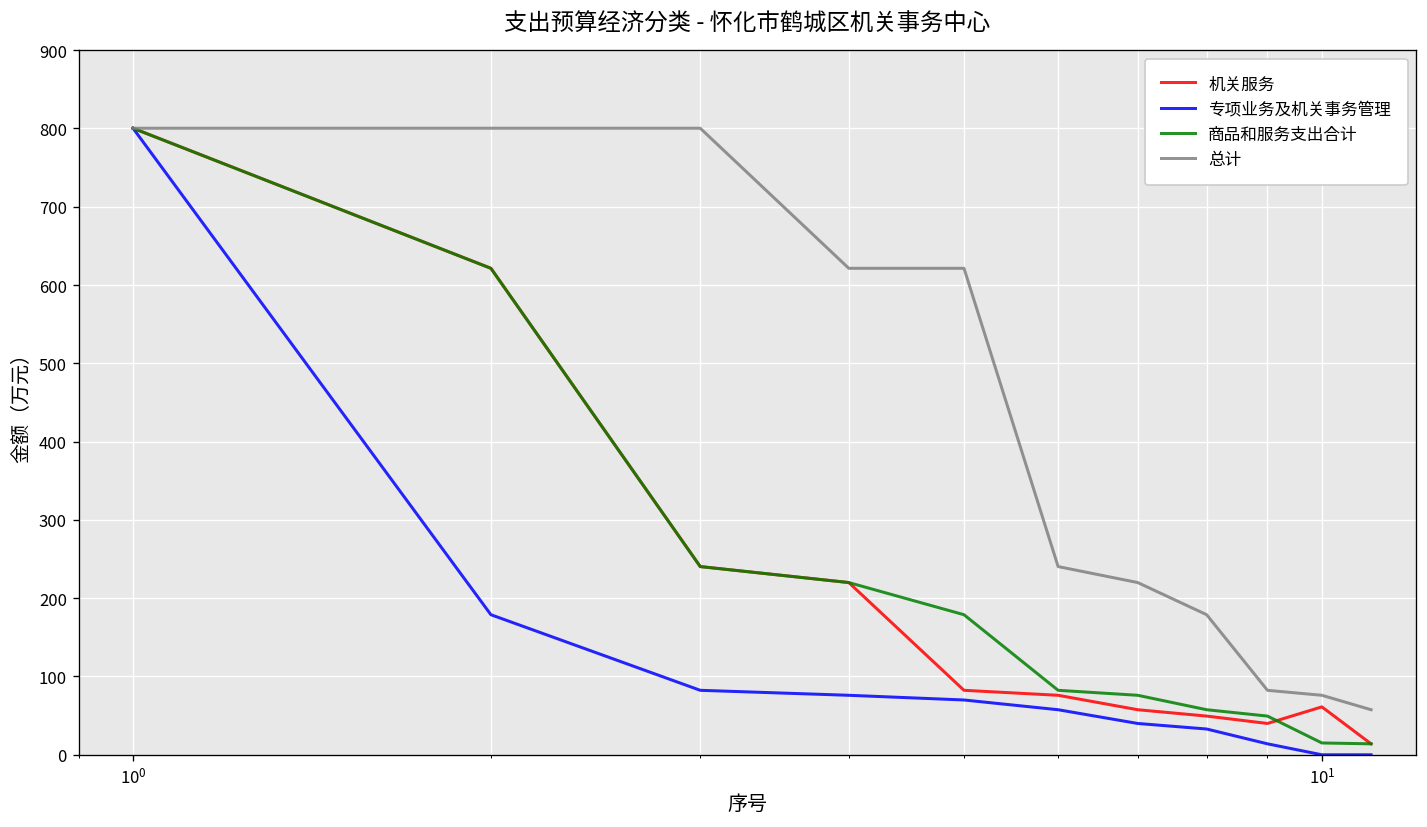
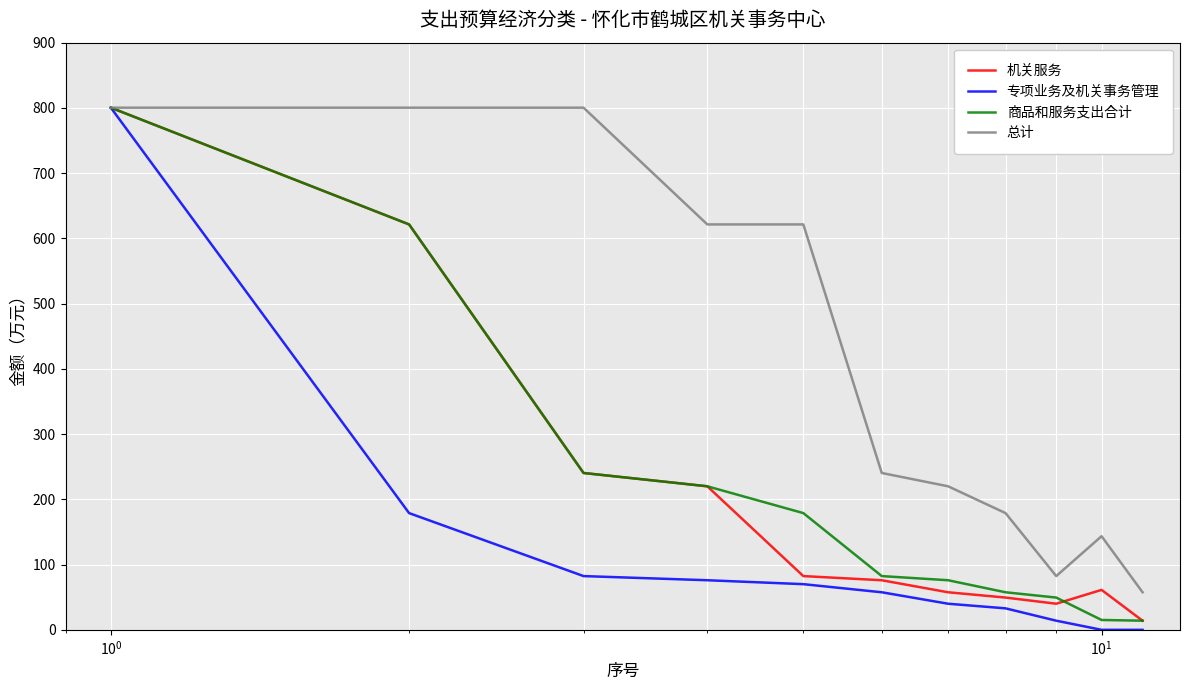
总计, 10^1: 80 -> 140
